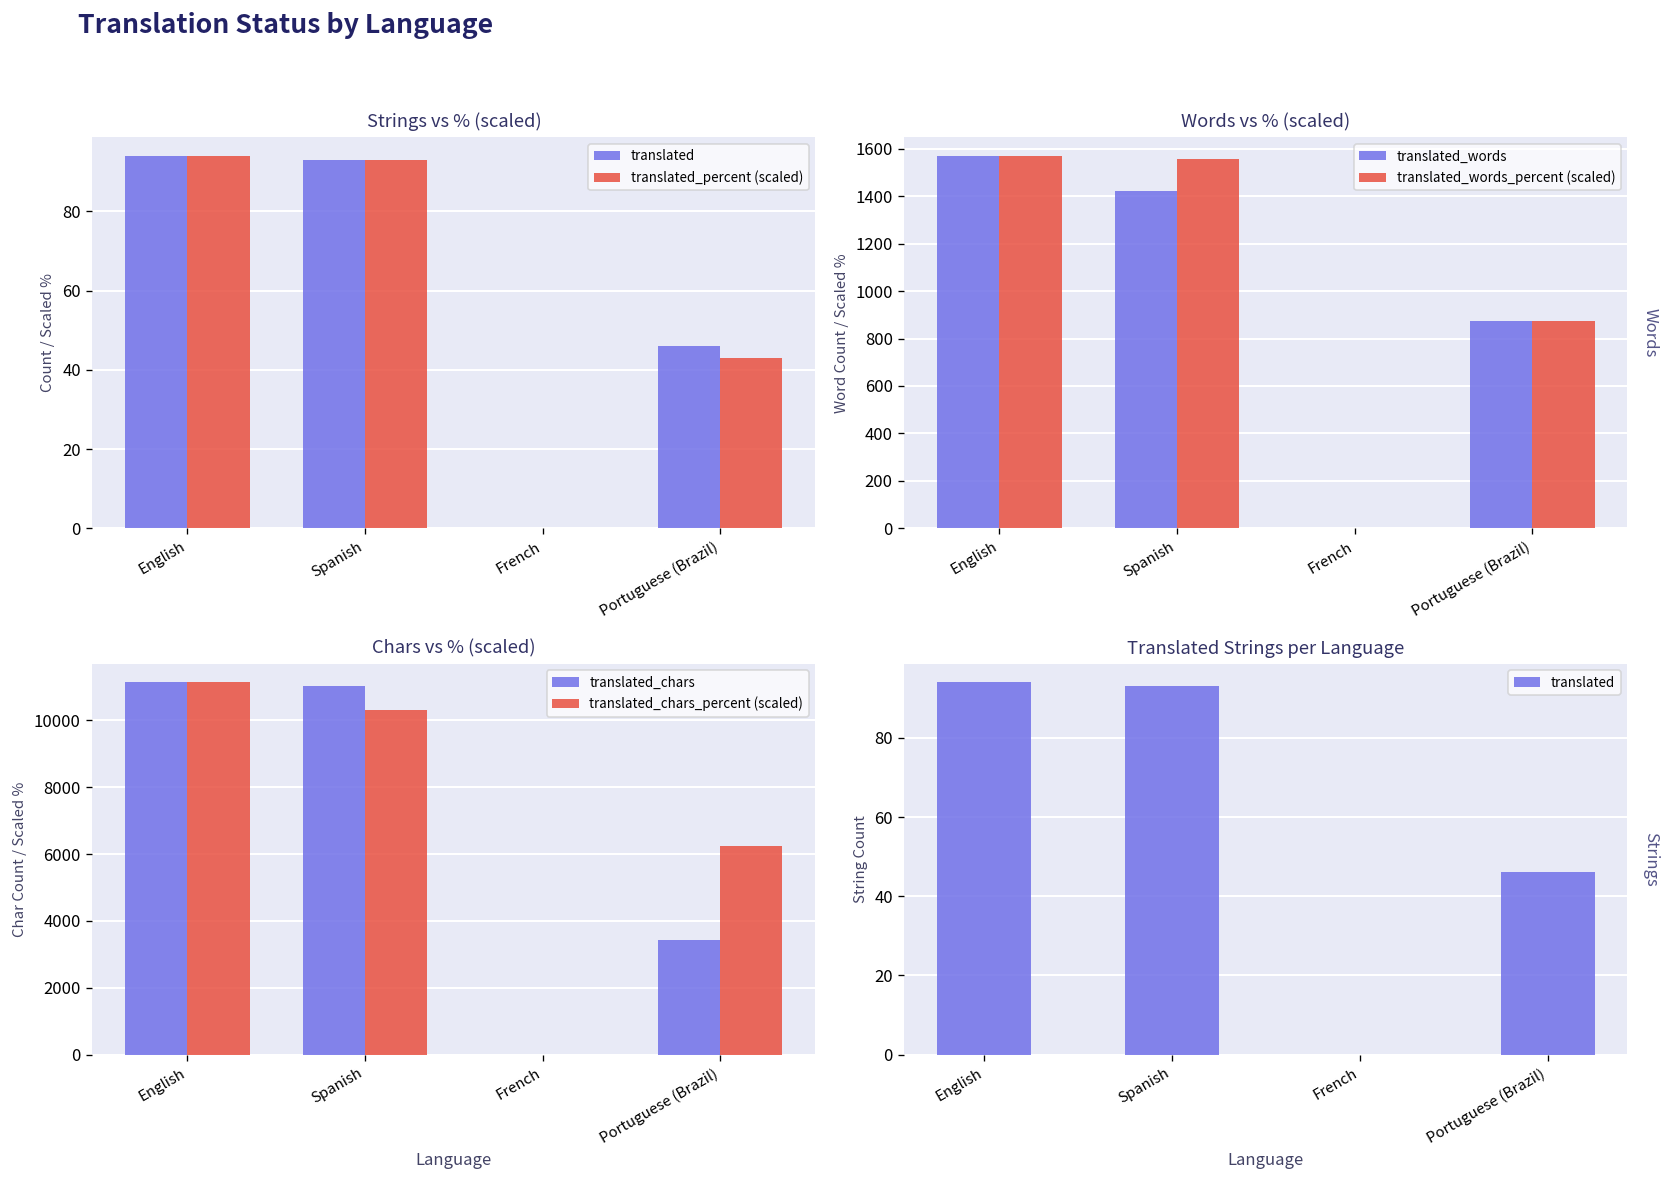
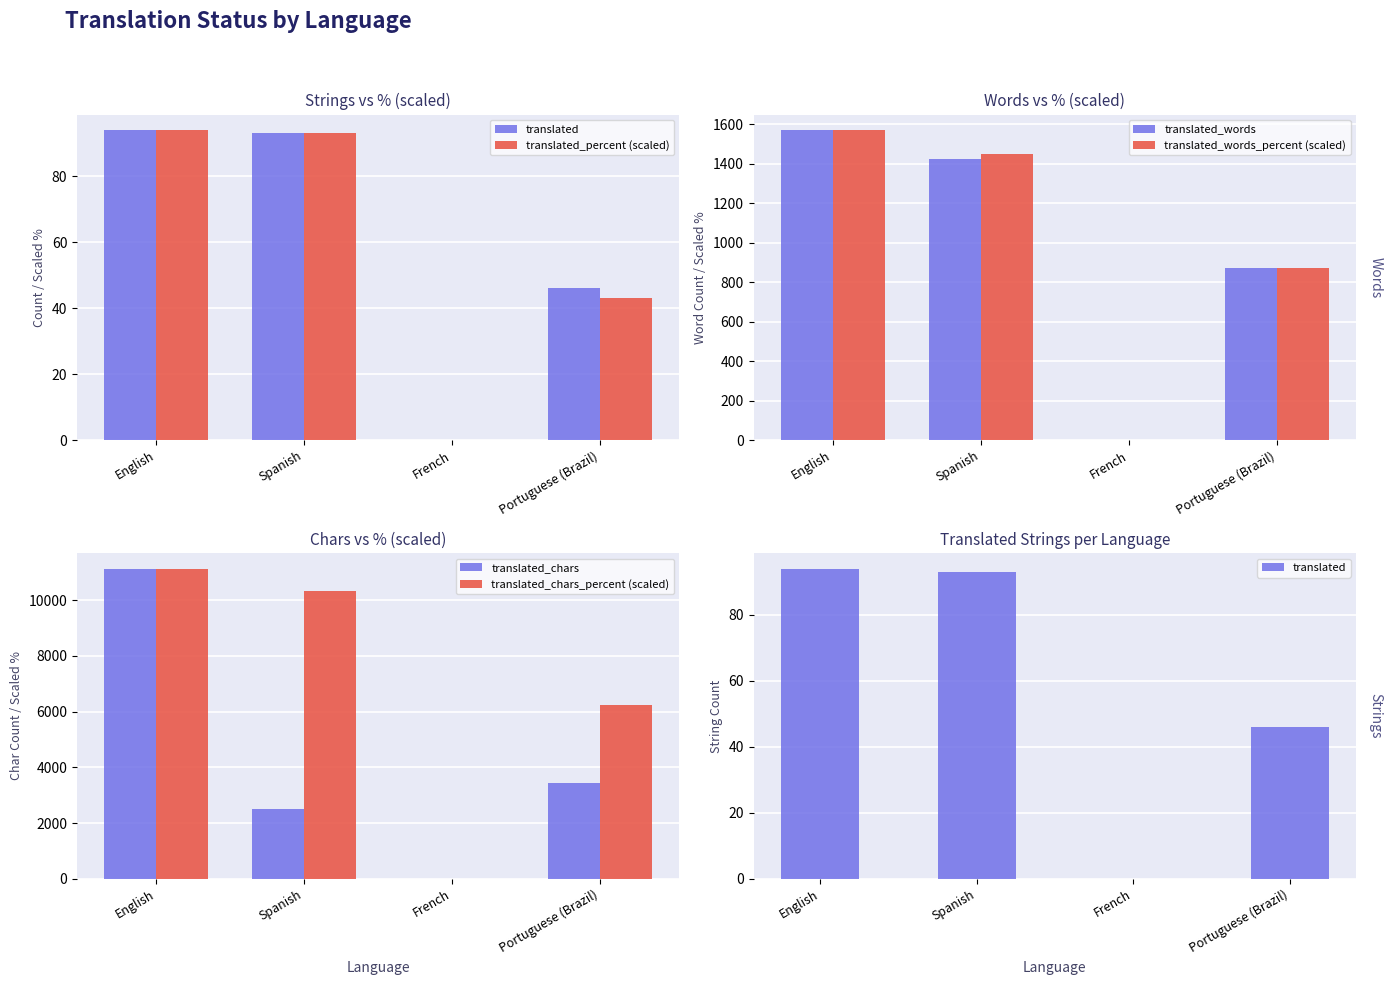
Words vs % (scaled), translated_words_percent (scaled), Spanish: 1560 -> 1450
Chars vs % (scaled), translated_chars, Spanish: 11000 -> 2500
